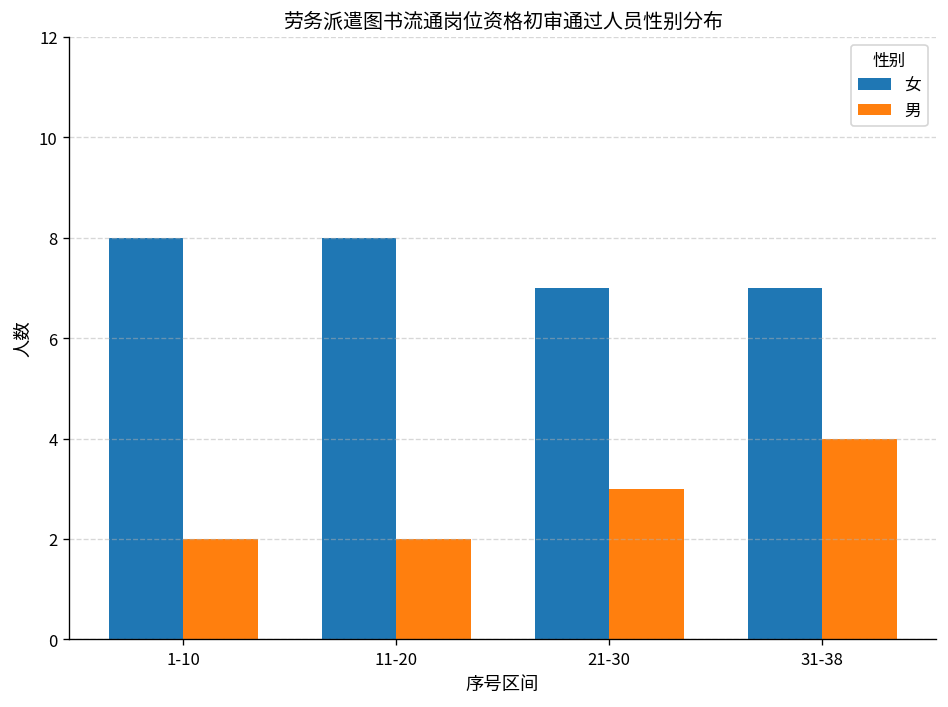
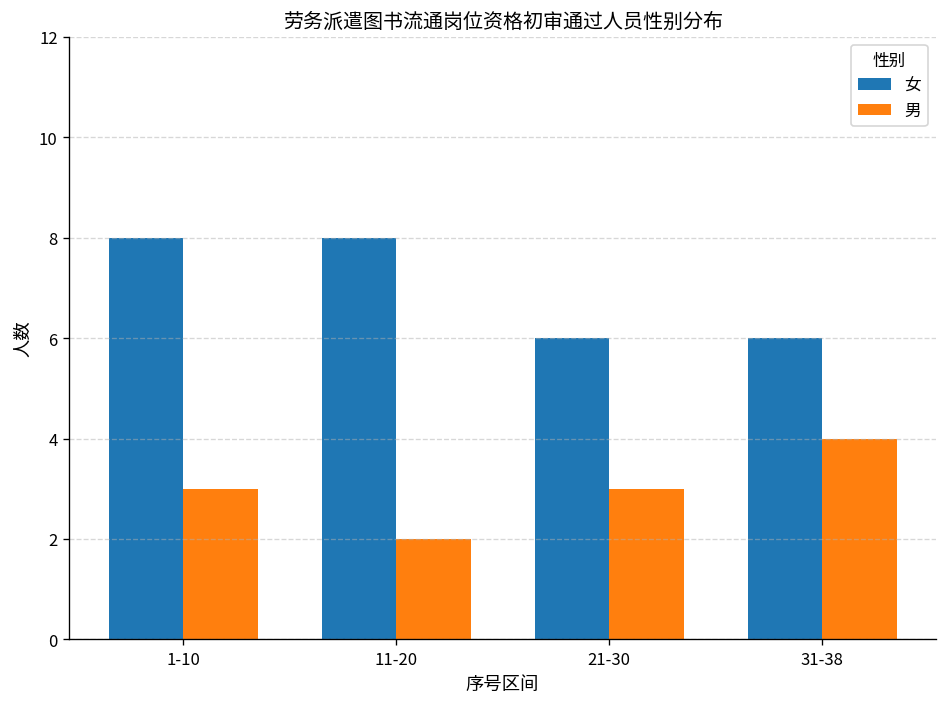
男, 1-10: 2 -> 3
女, 21-30: 7 -> 6
女, 31-38: 7 -> 6
